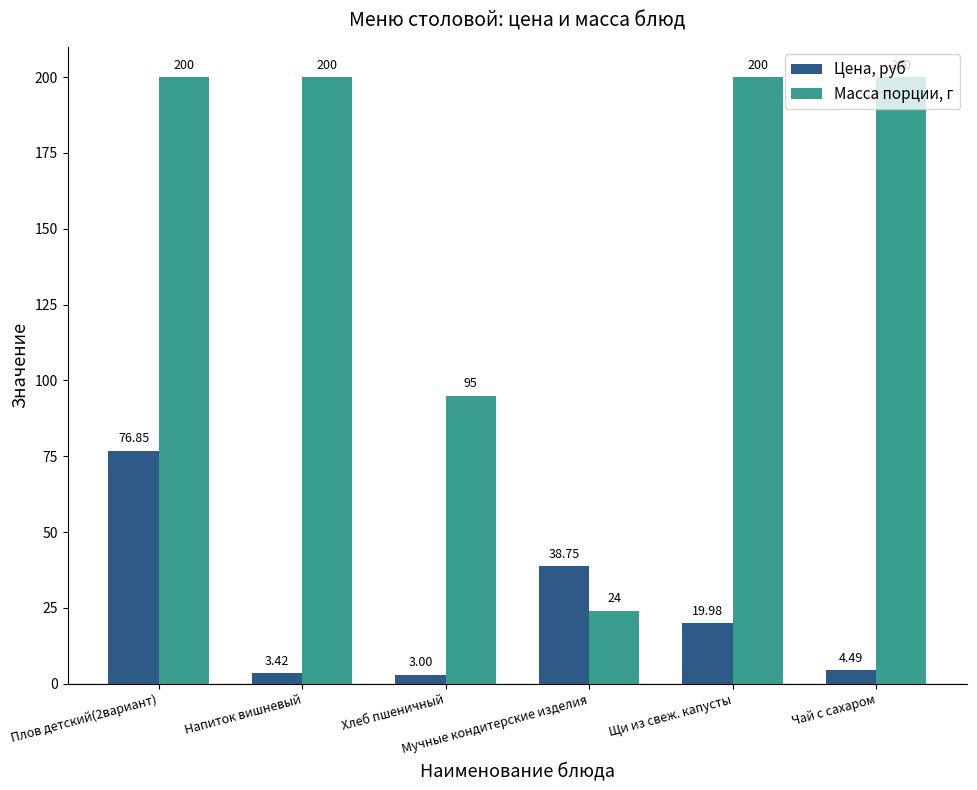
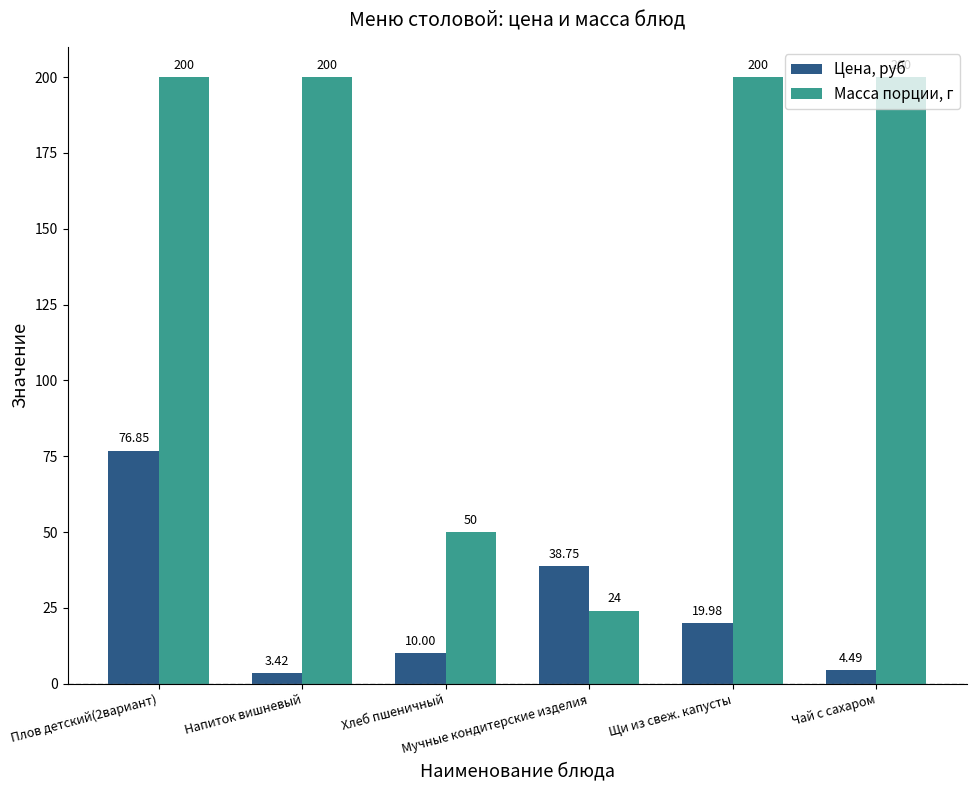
Цена, руб, Хлеб пшеничный: 3.00 -> 10.00
Масса порции, г, Хлеб пшеничный: 95 -> 50
